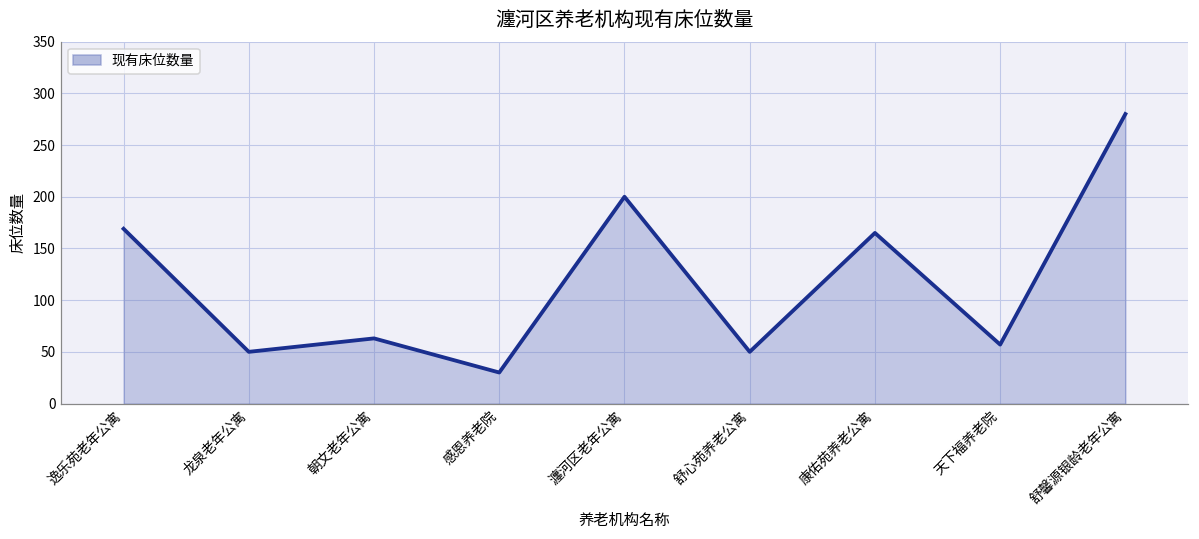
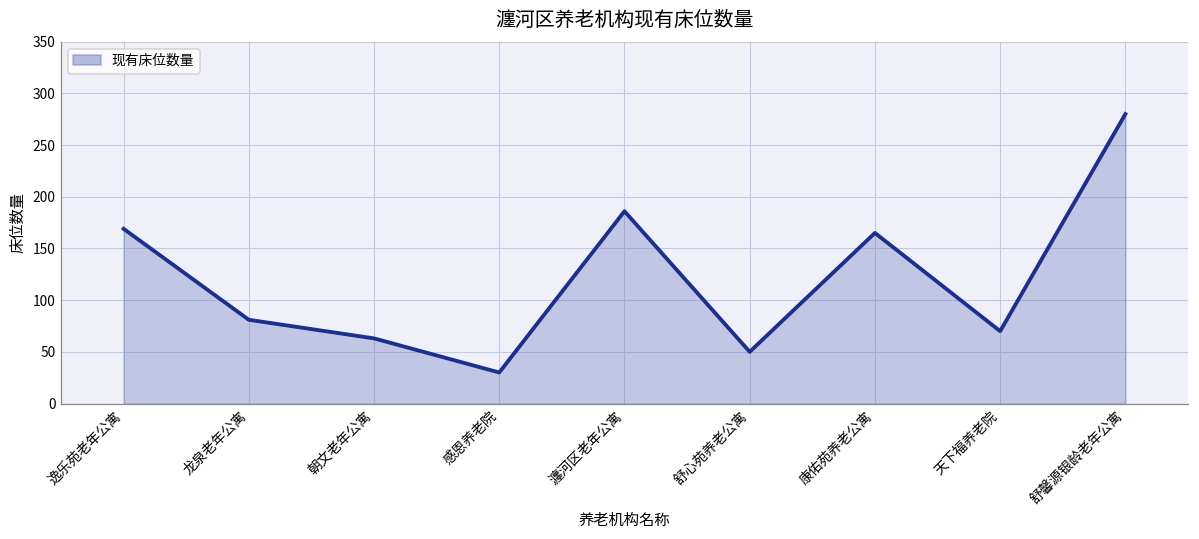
龙泉老年公寓: 50 -> 80
瀍河区老年公寓: 200 -> 190
天下福养老院: 60 -> 70
